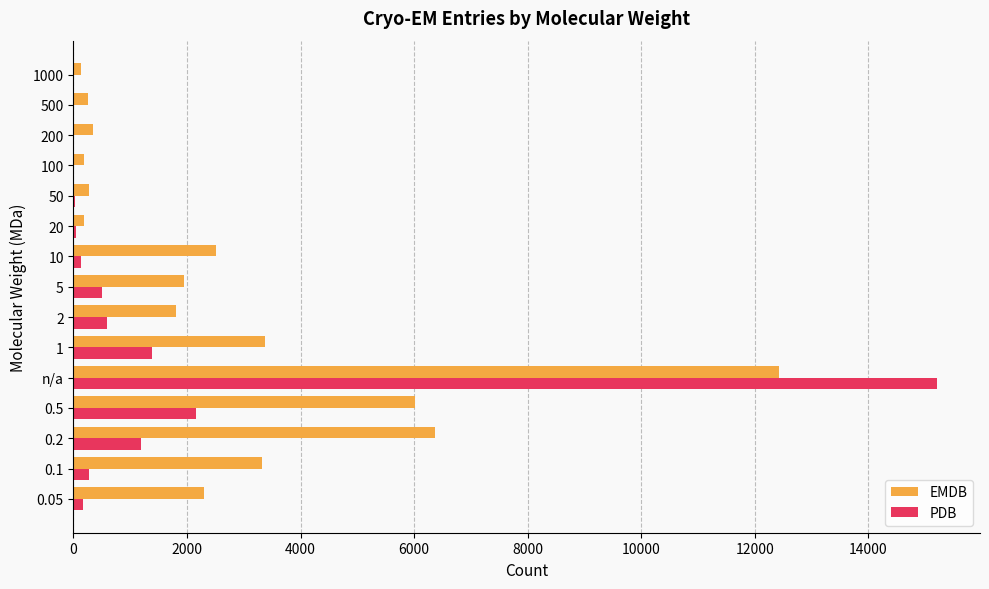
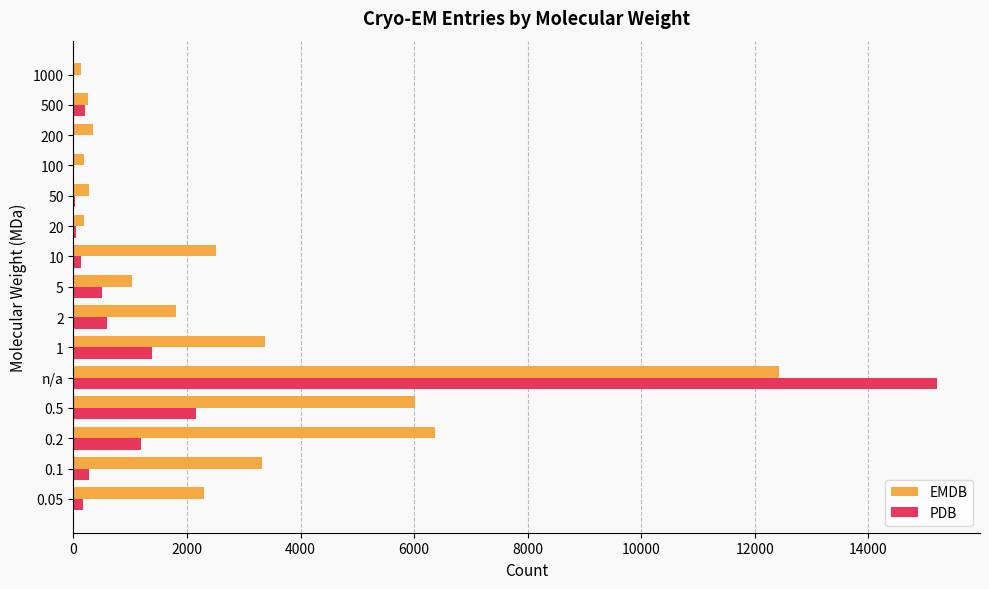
PDB, 500: 0 -> 200
EMDB, 5: 1900 -> 1000
